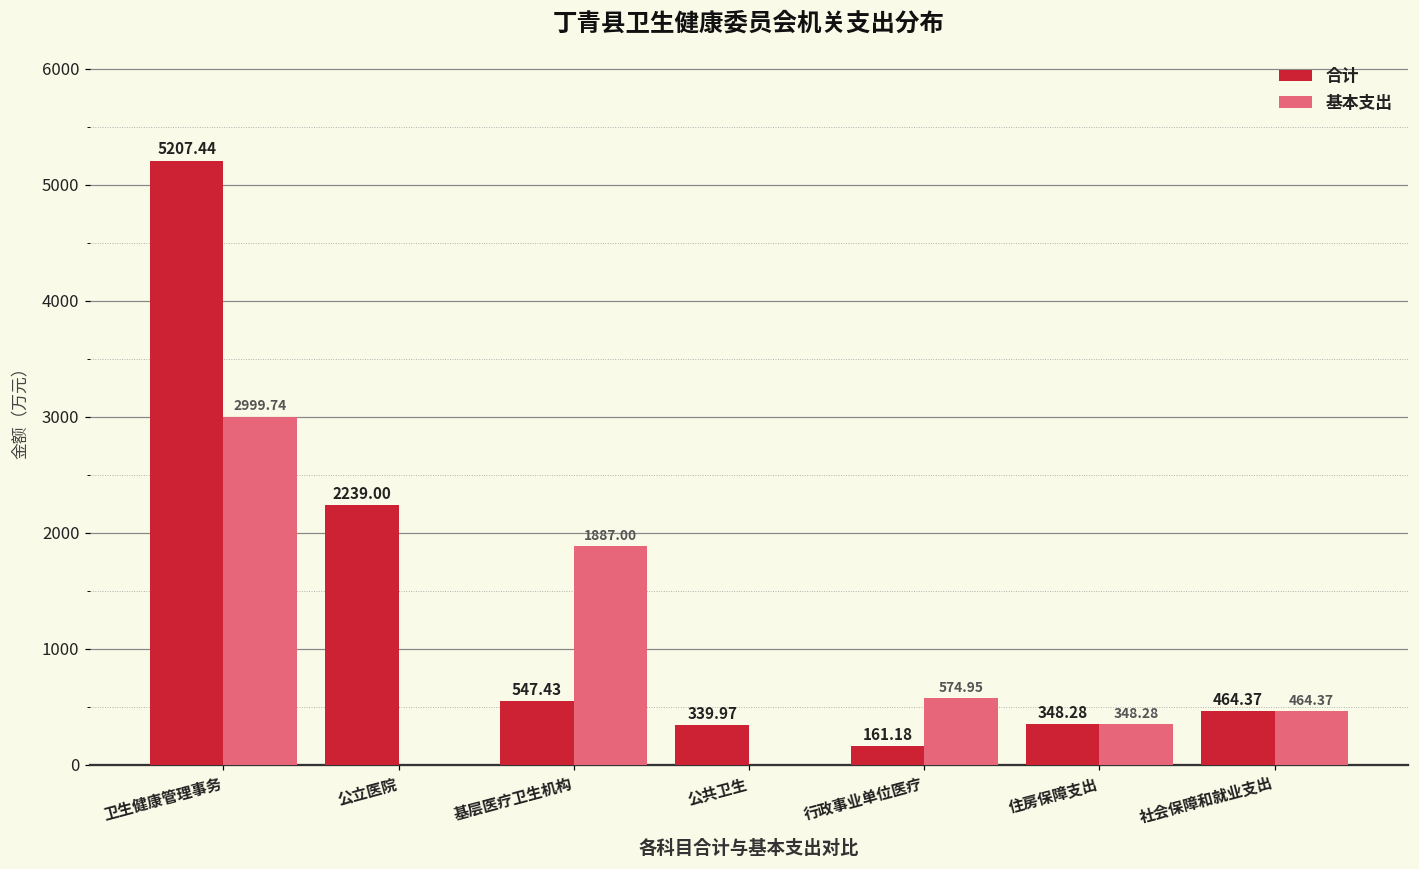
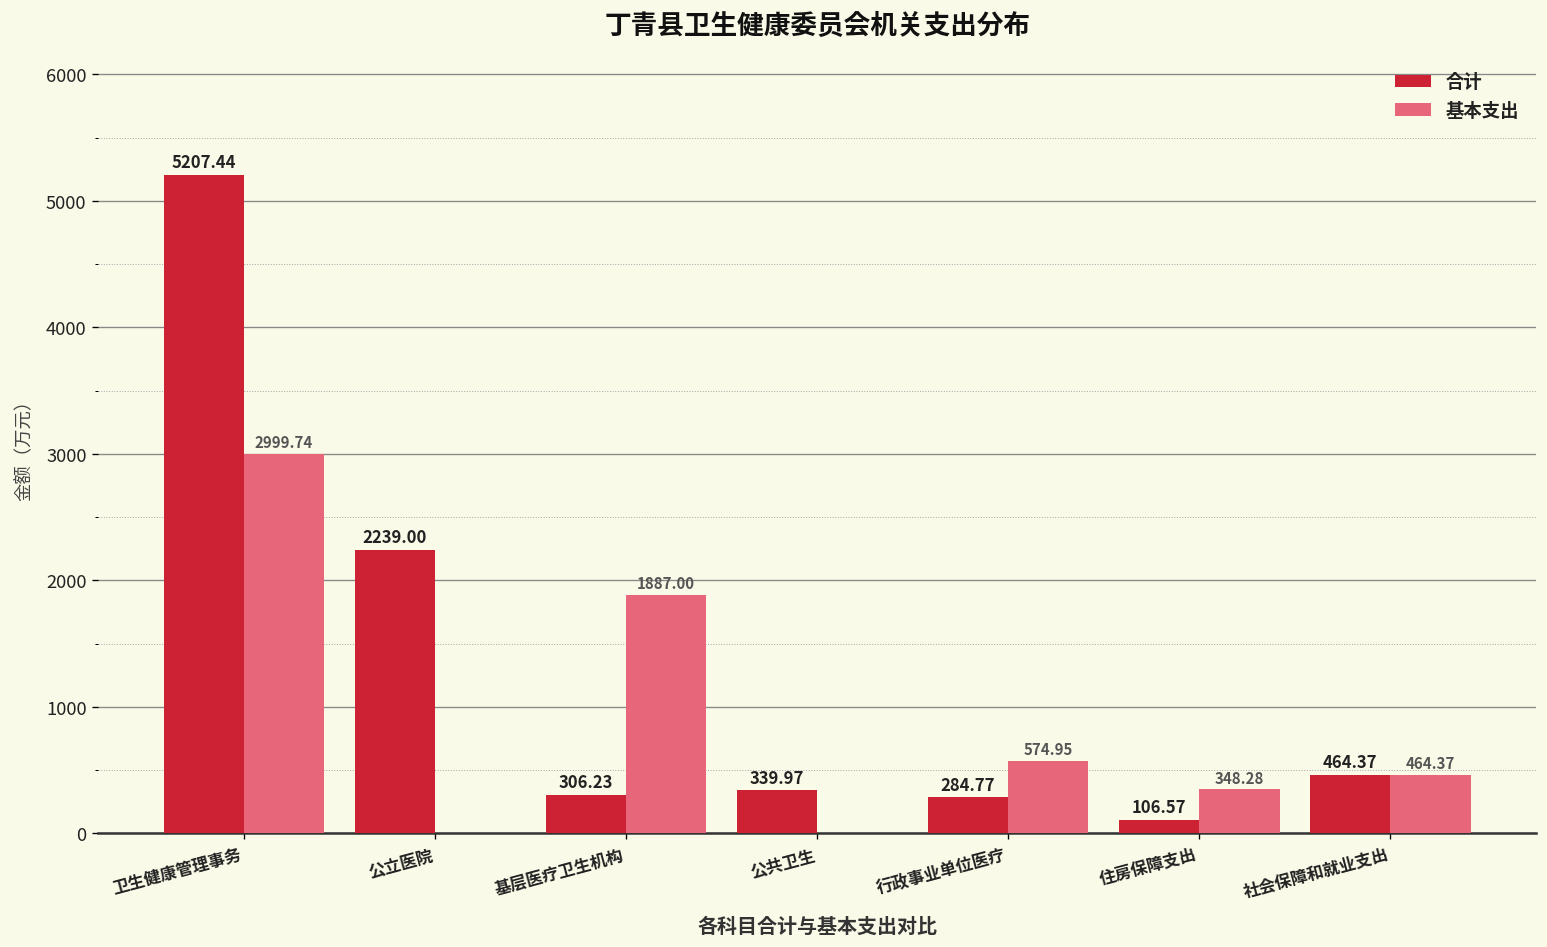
合计, 基层医疗卫生机构: 547.43 -> 306.23
合计, 行政事业单位医疗: 161.18 -> 284.77
合计, 住房保障支出: 348.28 -> 106.57
